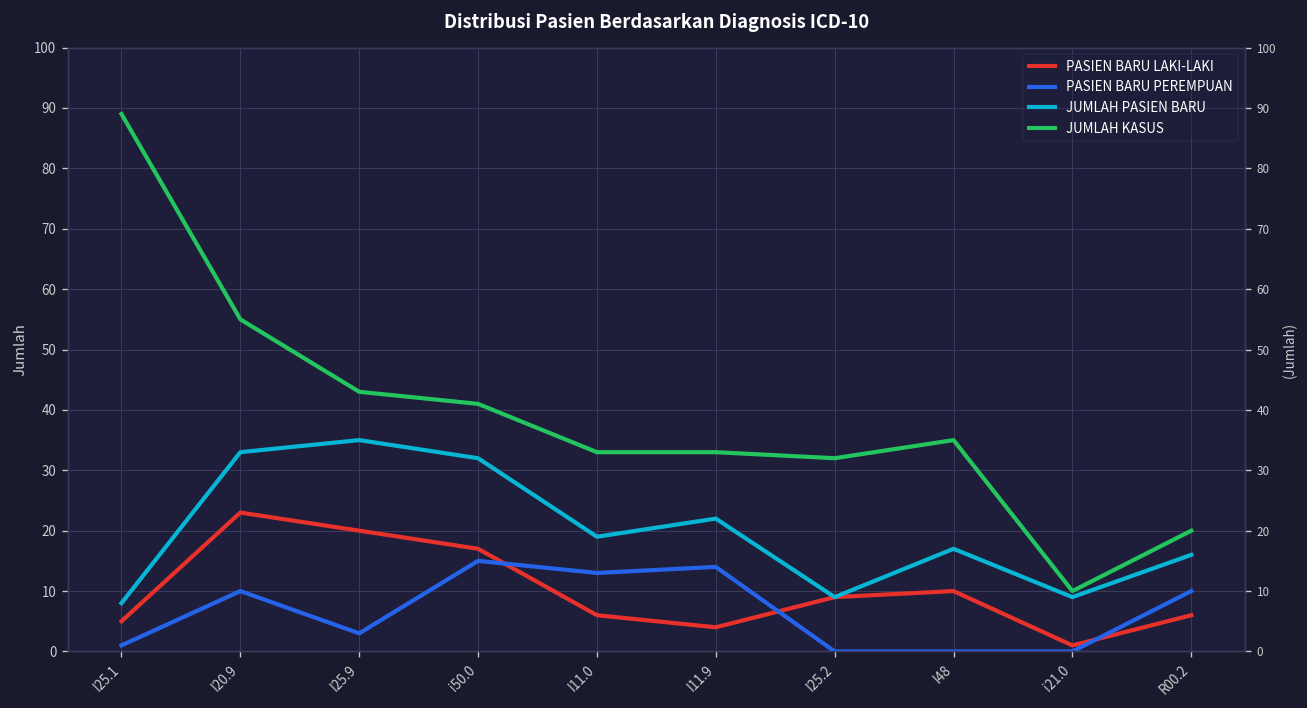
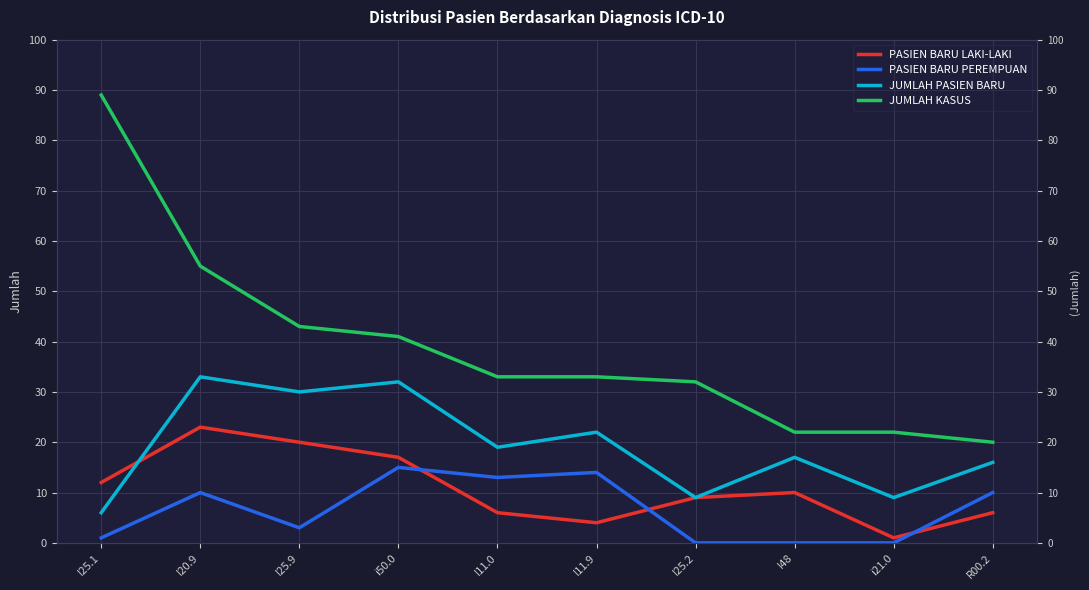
PASIEN BARU LAKI-LAKI, I25.1: 5 -> 12
JUMLAH PASIEN BARU, I25.1: 8 -> 6
JUMLAH PASIEN BARU, I25.9: 35 -> 30
JUMLAH KASUS, I48: 35 -> 22
JUMLAH KASUS, i21.0: 10 -> 22
